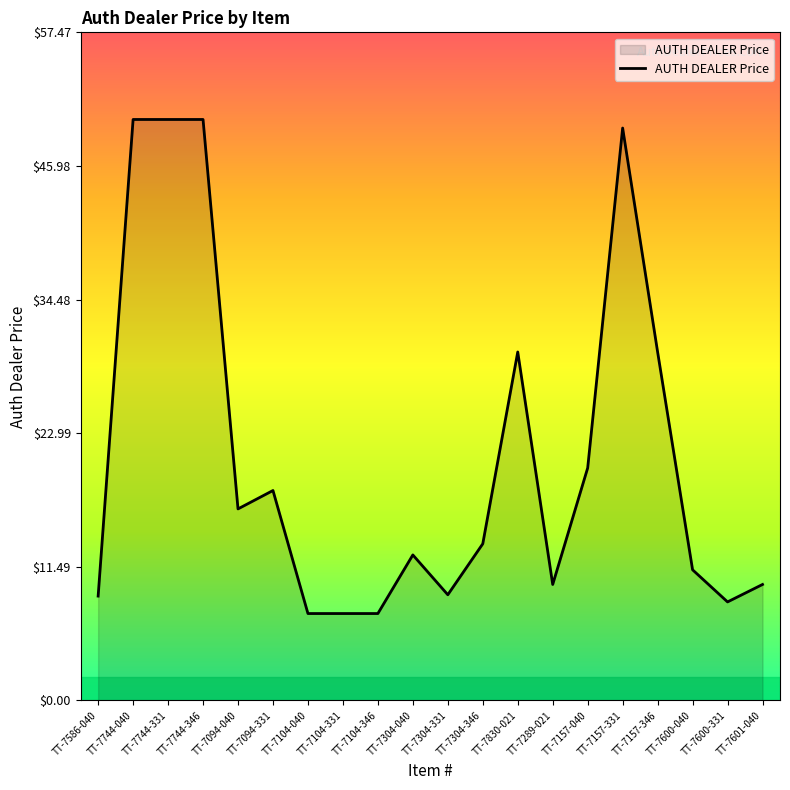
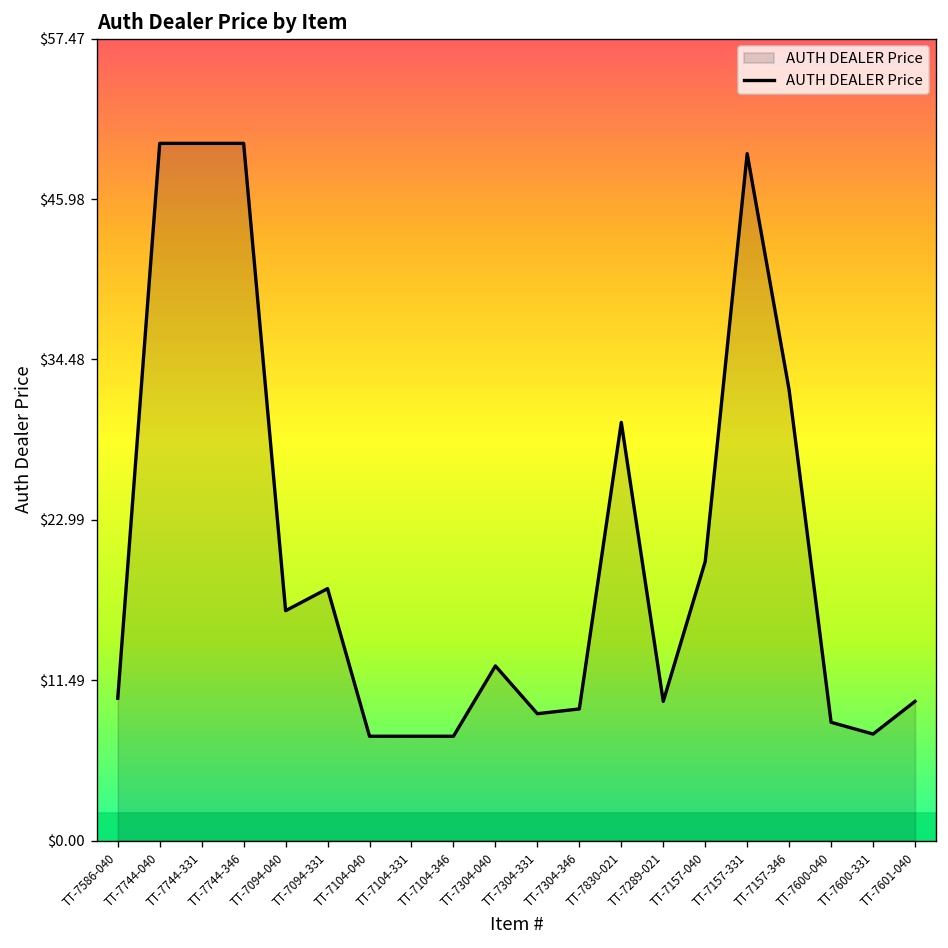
TT-7586-040: $9.0 -> $10.2
TT-7304-346: $13.5 -> $9.4
TT-7157-346: $30.0 -> $32.3
TT-7600-040: $11.2 -> $8.5
TT-7600-331: $8.5 -> $7.6
